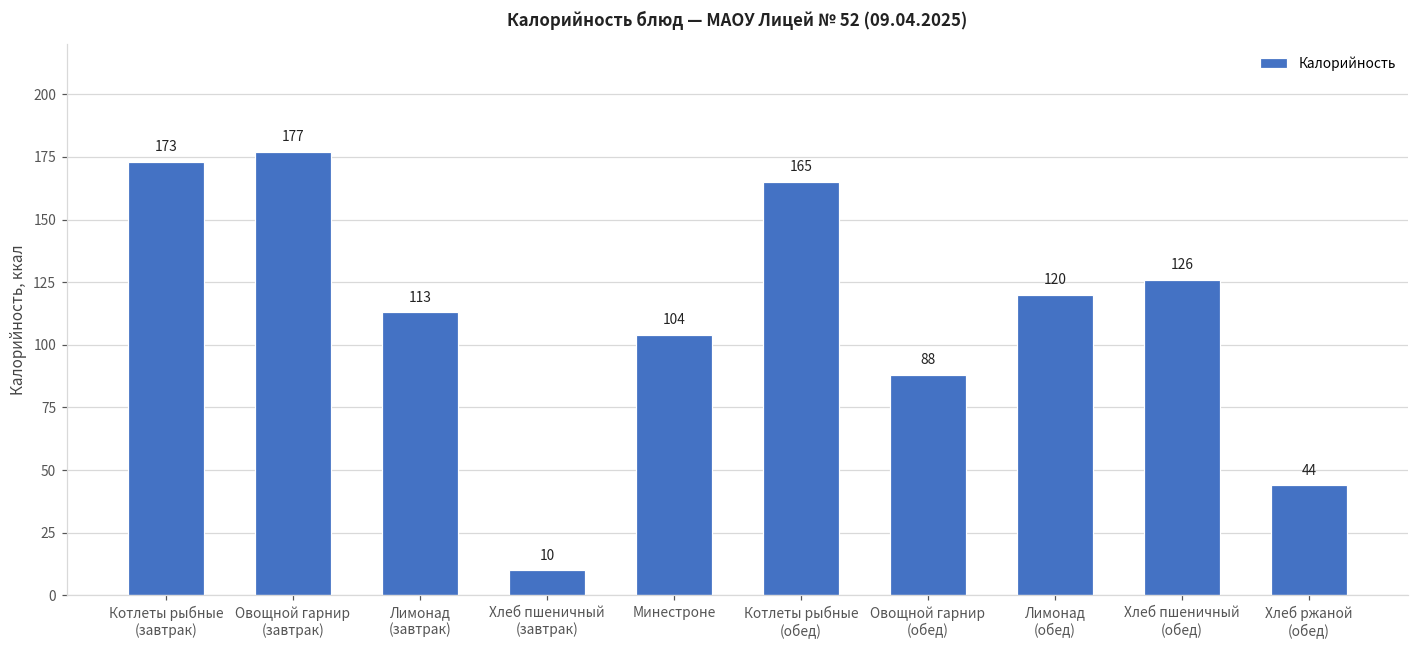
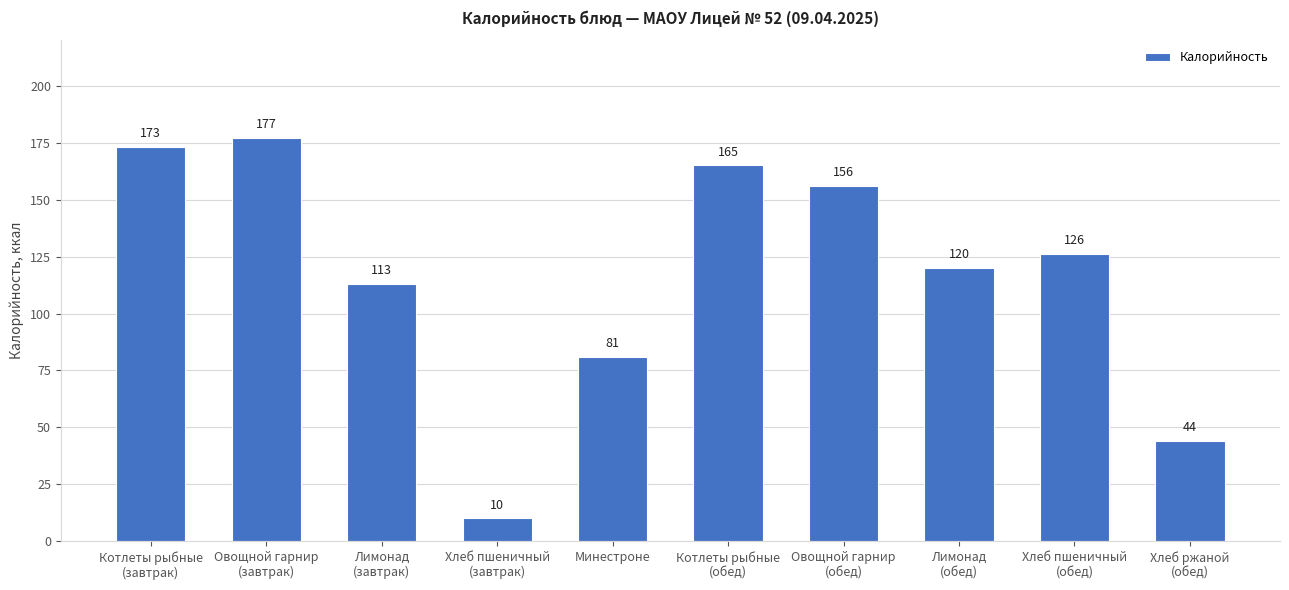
Минестроне: 104 -> 81
Овощной гарнир (обед): 88 -> 156
